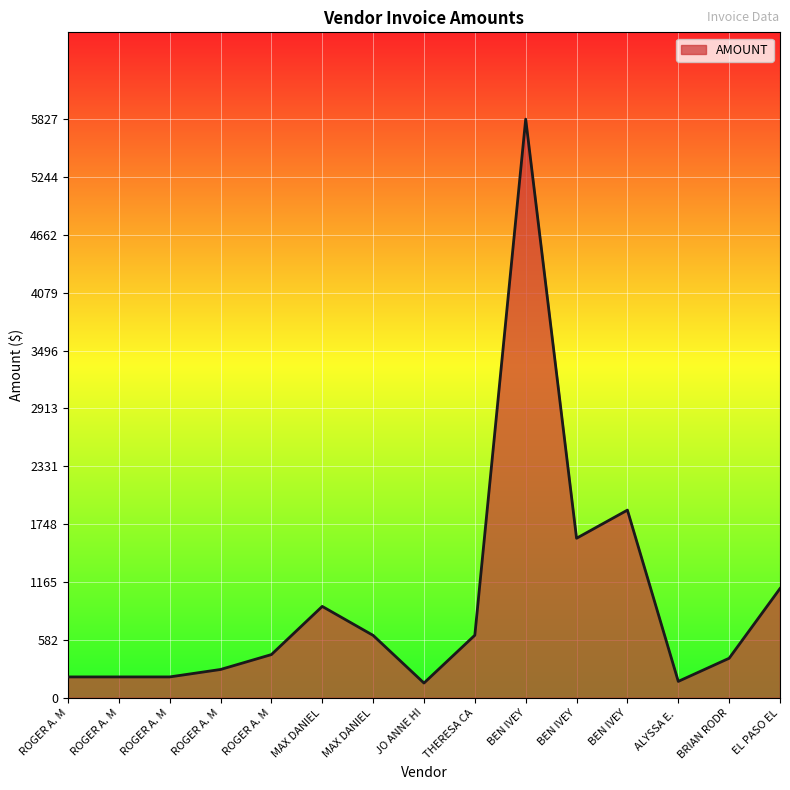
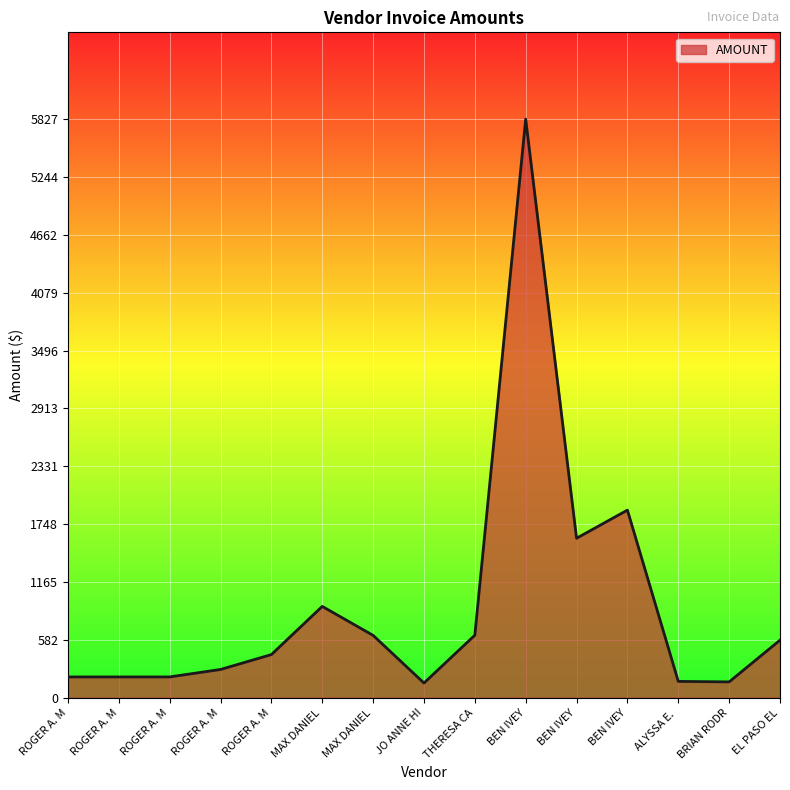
BRIAN RODR: 400 -> 200
EL PASO EL: 1100 -> 600
